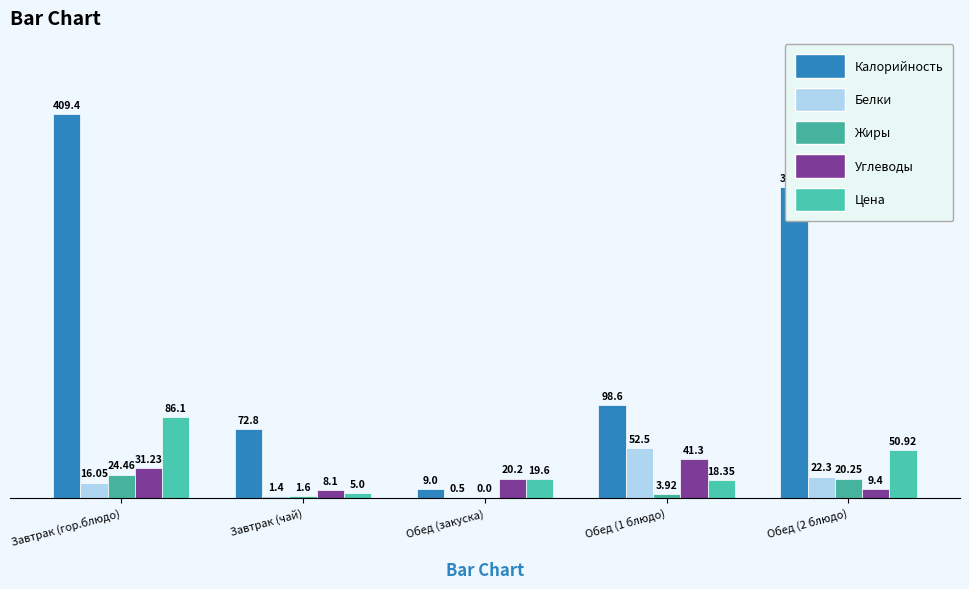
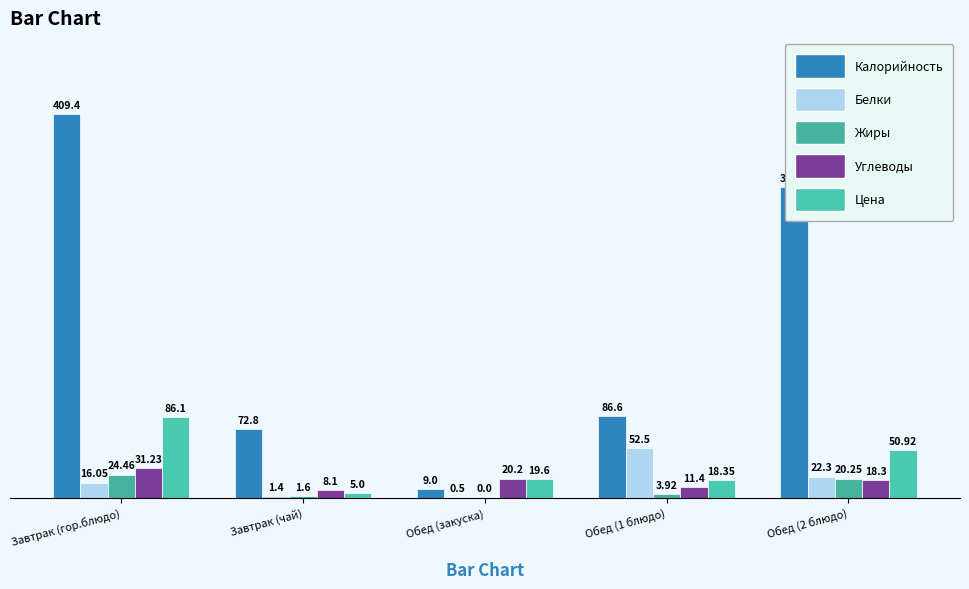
Калорийность, Обед (1 блюдо): 98.6 -> 86.6
Углеводы, Обед (1 блюдо): 41.3 -> 11.4
Углеводы, Обед (2 блюдо): 9.4 -> 18.3
